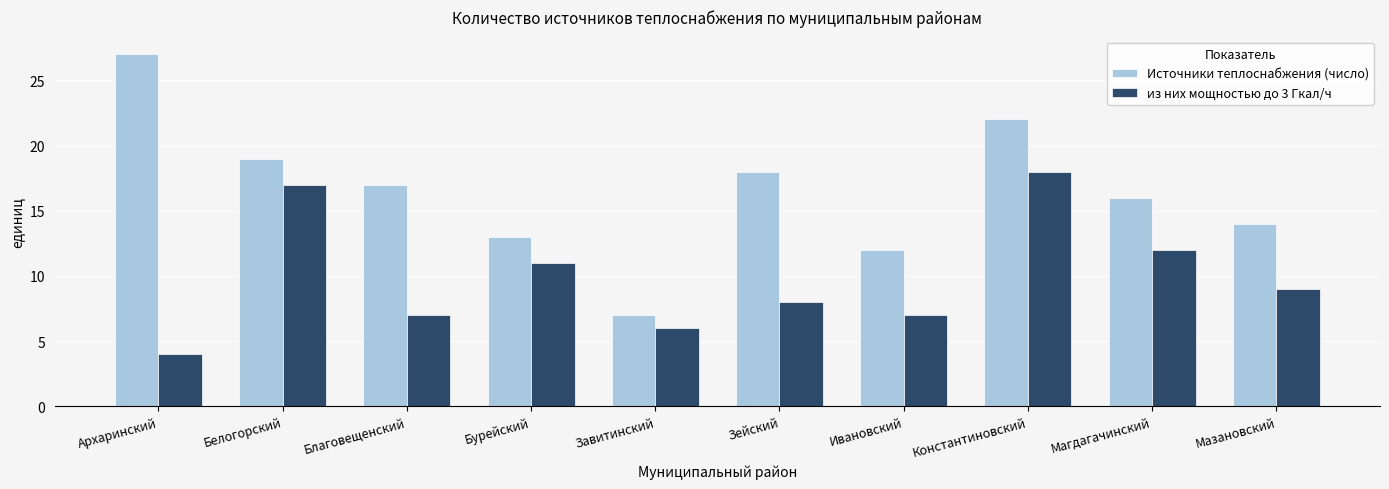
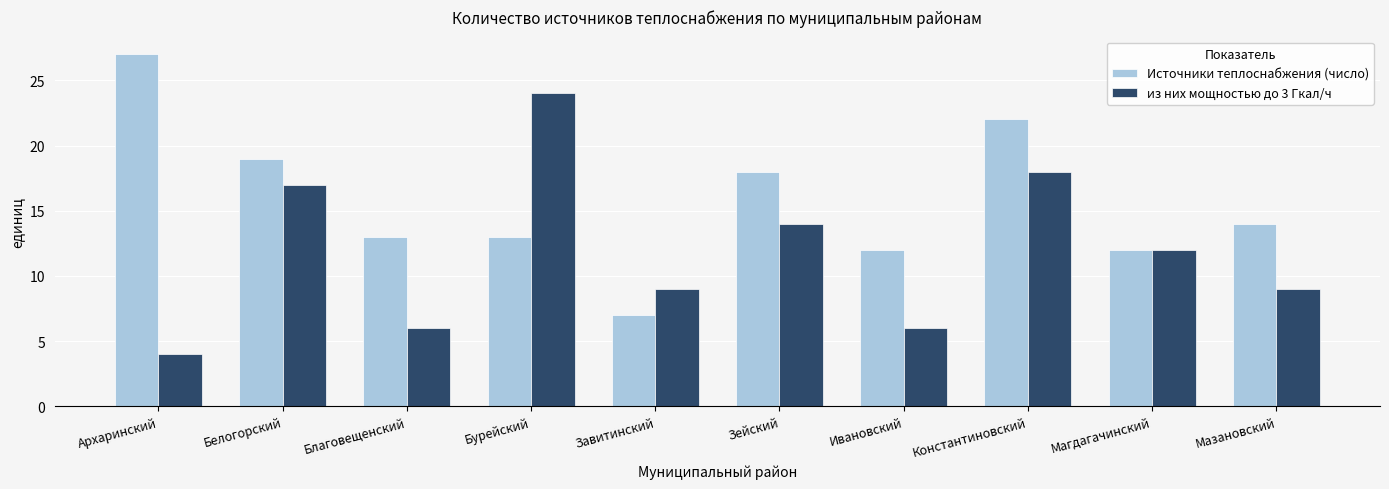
Источники теплоснабжения (число), Благовещенский: 17 -> 13
из них мощностью до 3 Гкал/ч, Благовещенский: 7 -> 6
из них мощностью до 3 Гкал/ч, Бурейский: 11 -> 24
из них мощностью до 3 Гкал/ч, Завитинский: 6 -> 9
из них мощностью до 3 Гкал/ч, Зейский: 8 -> 14
из них мощностью до 3 Гкал/ч, Ивановский: 7 -> 6
Источники теплоснабжения (число), Магдагачинский: 16 -> 12
